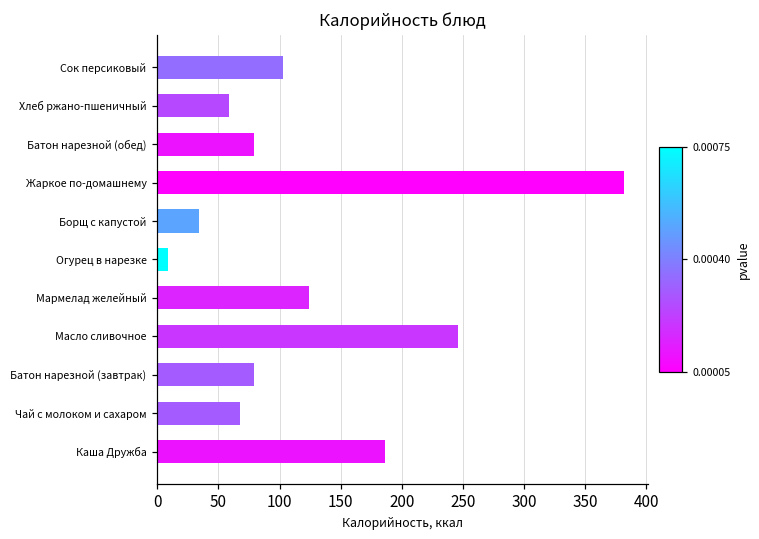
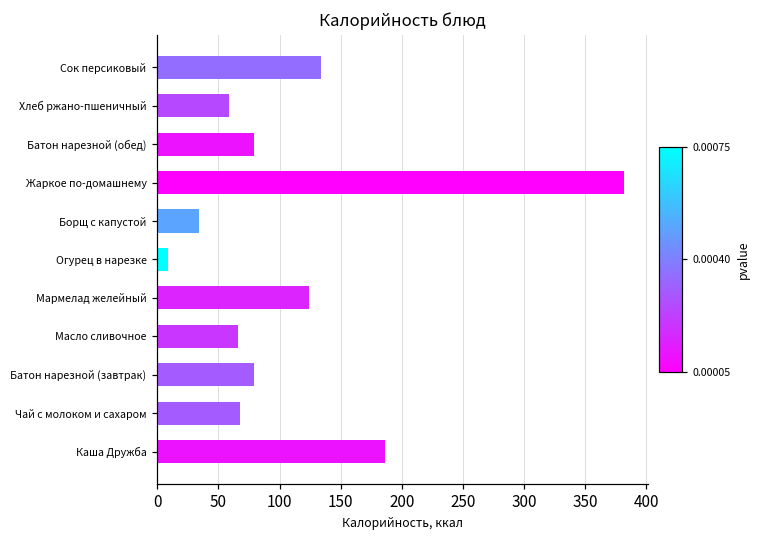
Сок персиковый: 103 -> 134
Масло сливочное: 246 -> 66
